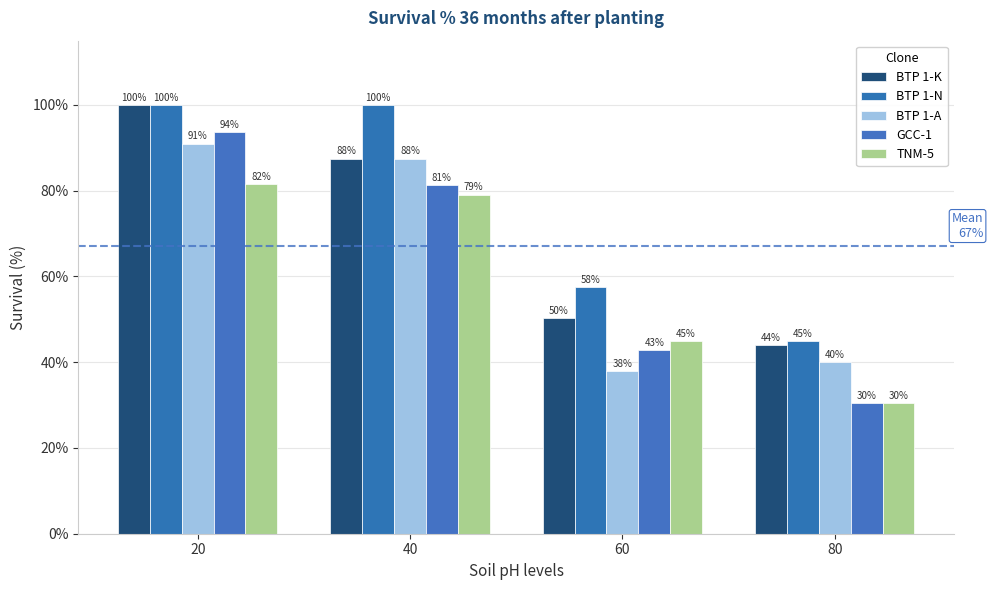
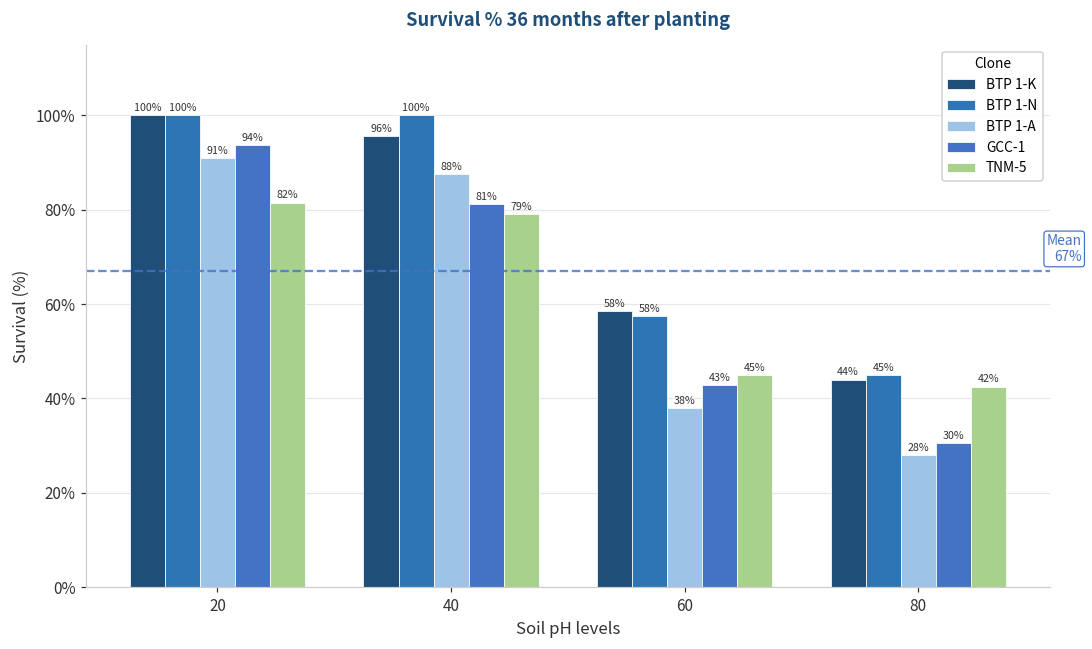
BTP 1-K, 40: 88% -> 96%
BTP 1-K, 60: 50% -> 58%
BTP 1-A, 80: 40% -> 28%
TNM-5, 80: 30% -> 42%
